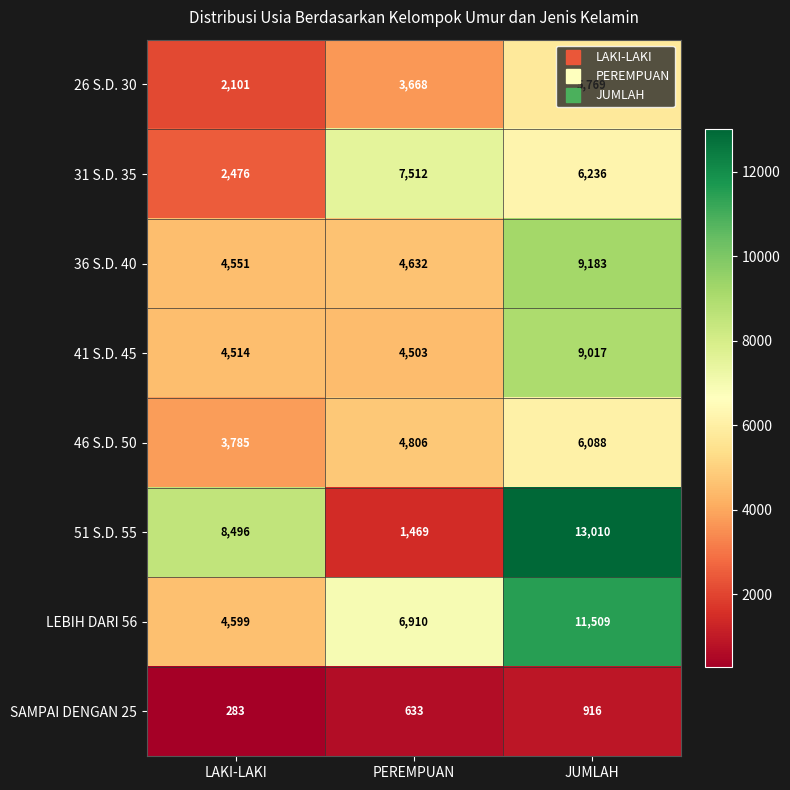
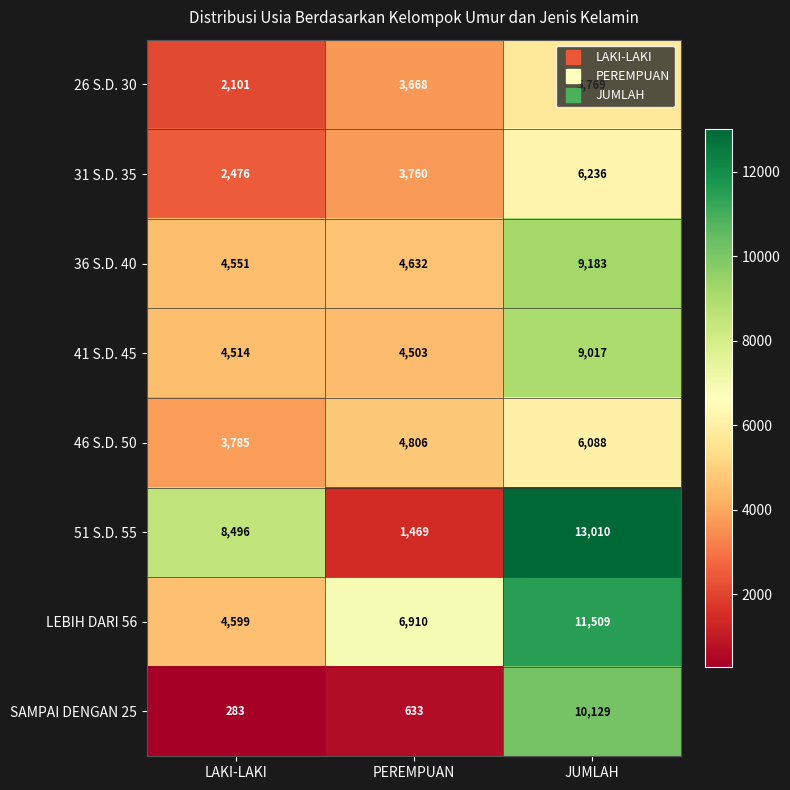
31 S.D. 35, PEREMPUAN: 7,512 -> 3,760
SAMPAI DENGAN 25, JUMLAH: 916 -> 10,129
